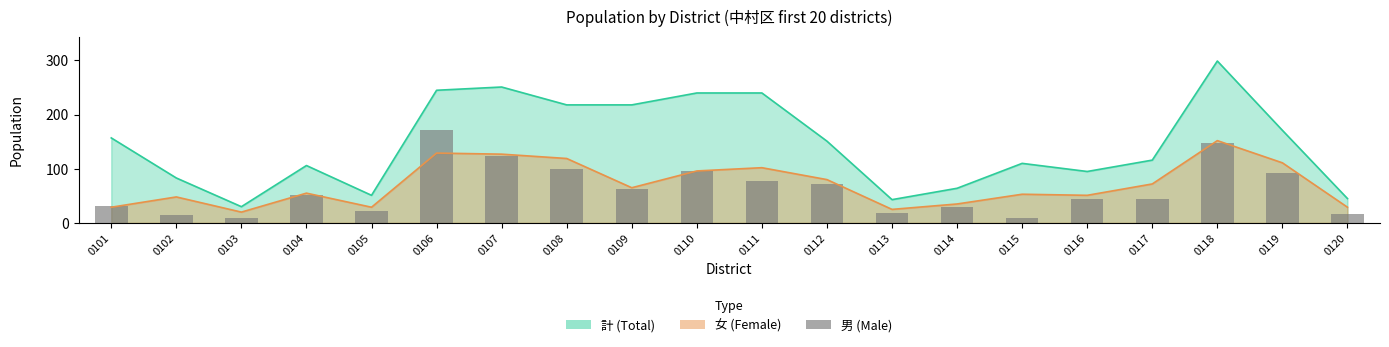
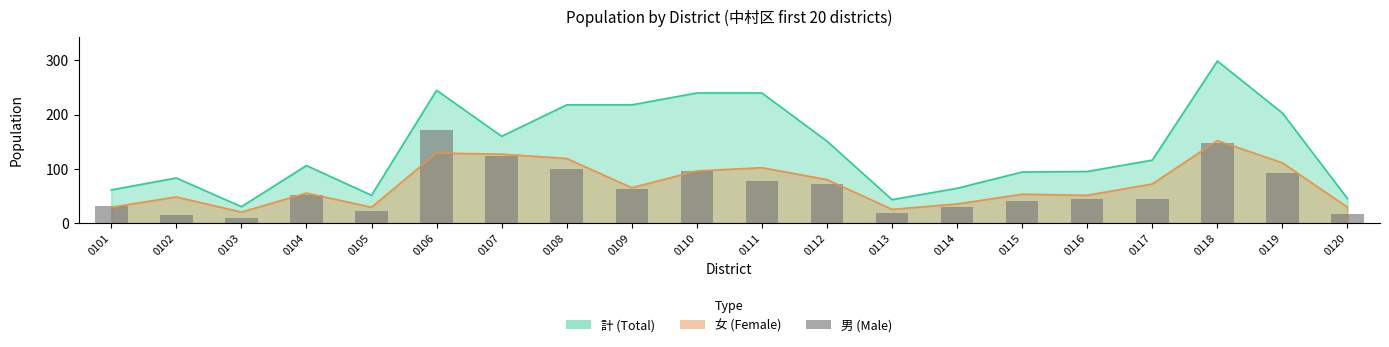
計 (Total), 0101: 160 -> 60
計 (Total), 0107: 250 -> 160
計 (Total), 0115: 110 -> 90
男 (Male), 0115: 10 -> 40
計 (Total), 0119: 170 -> 200
